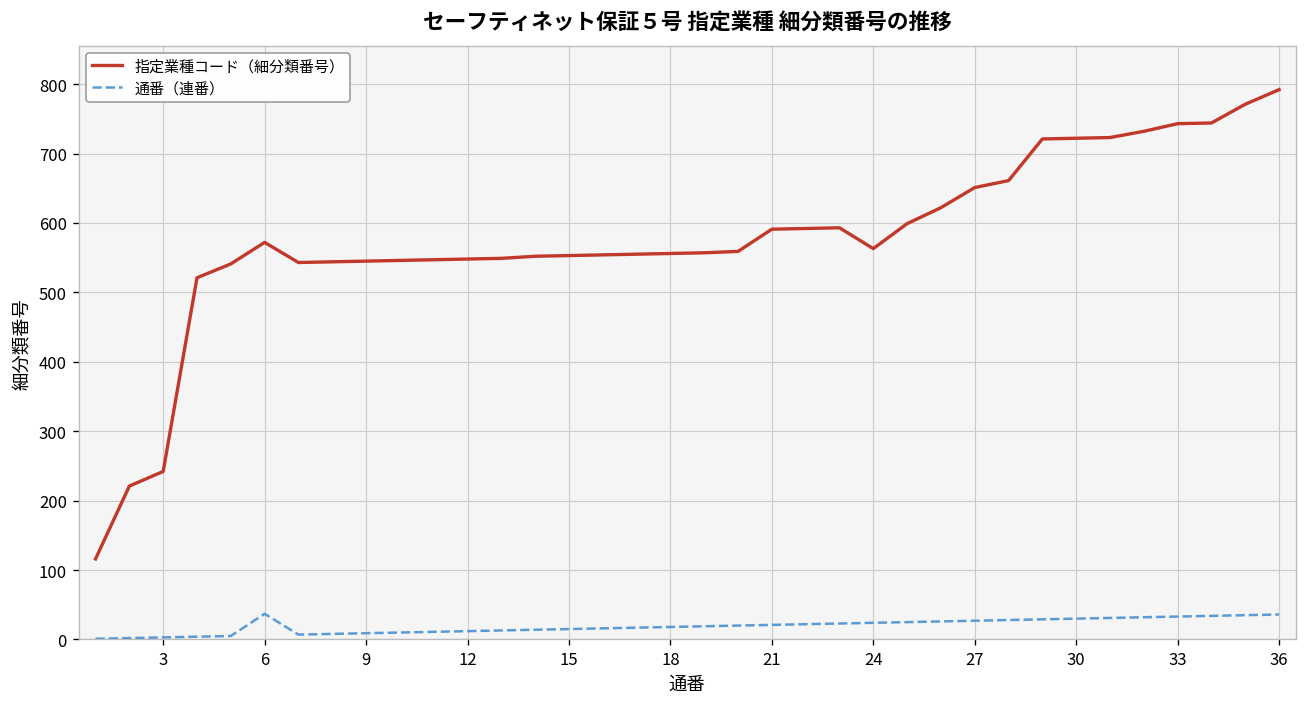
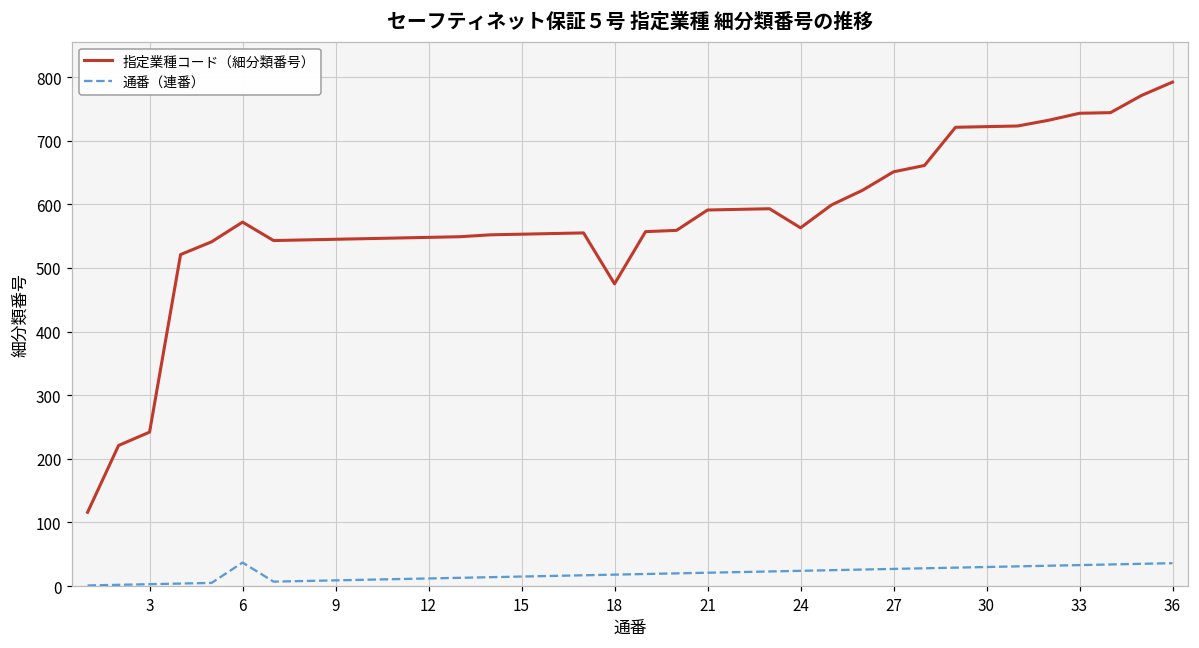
指定業種コード（細分類番号）, 18: 560 -> 480
